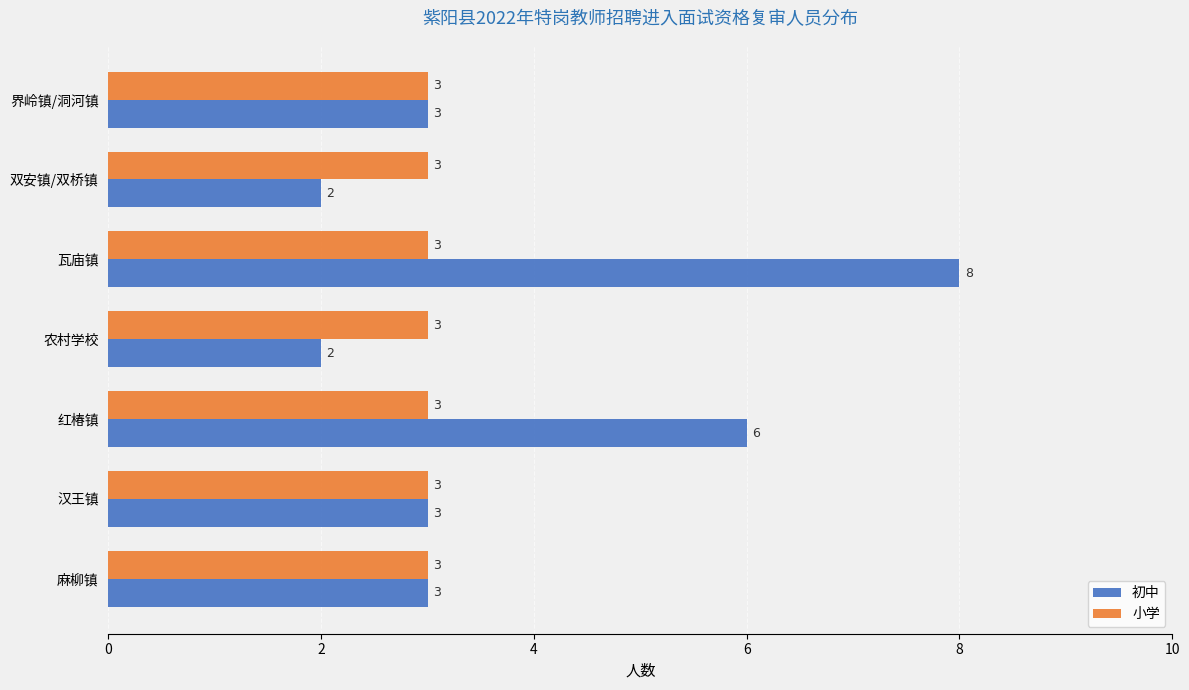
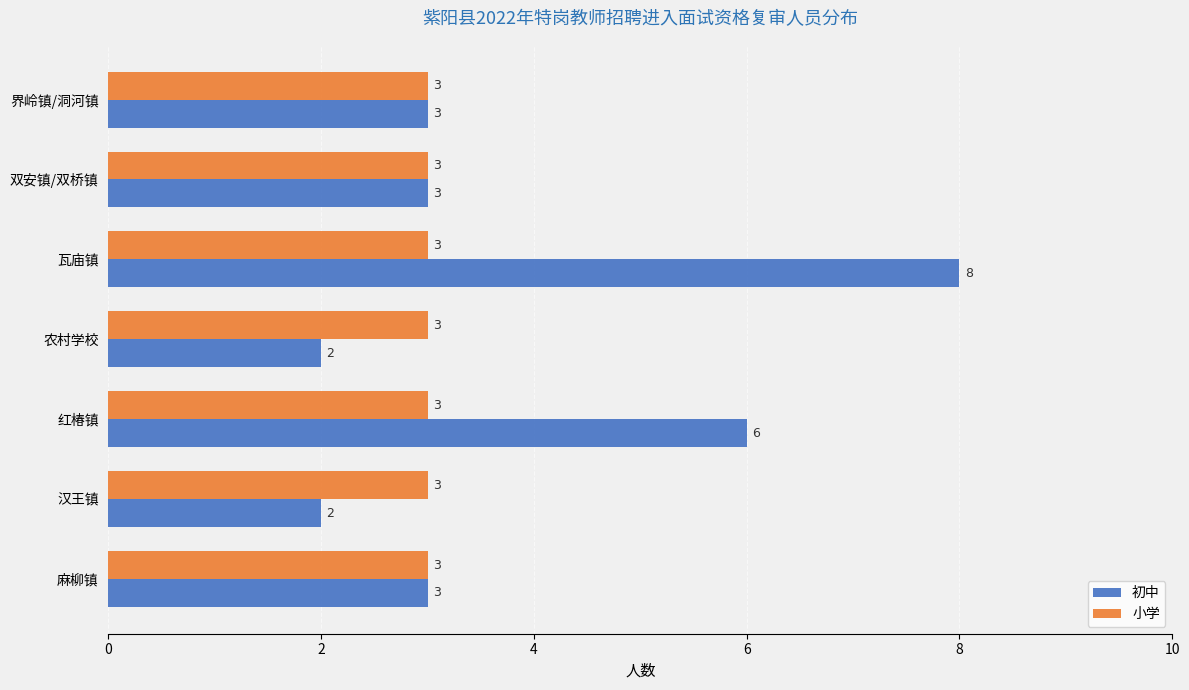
初中, 双安镇/双桥镇: 2 -> 3
初中, 汉王镇: 3 -> 2
